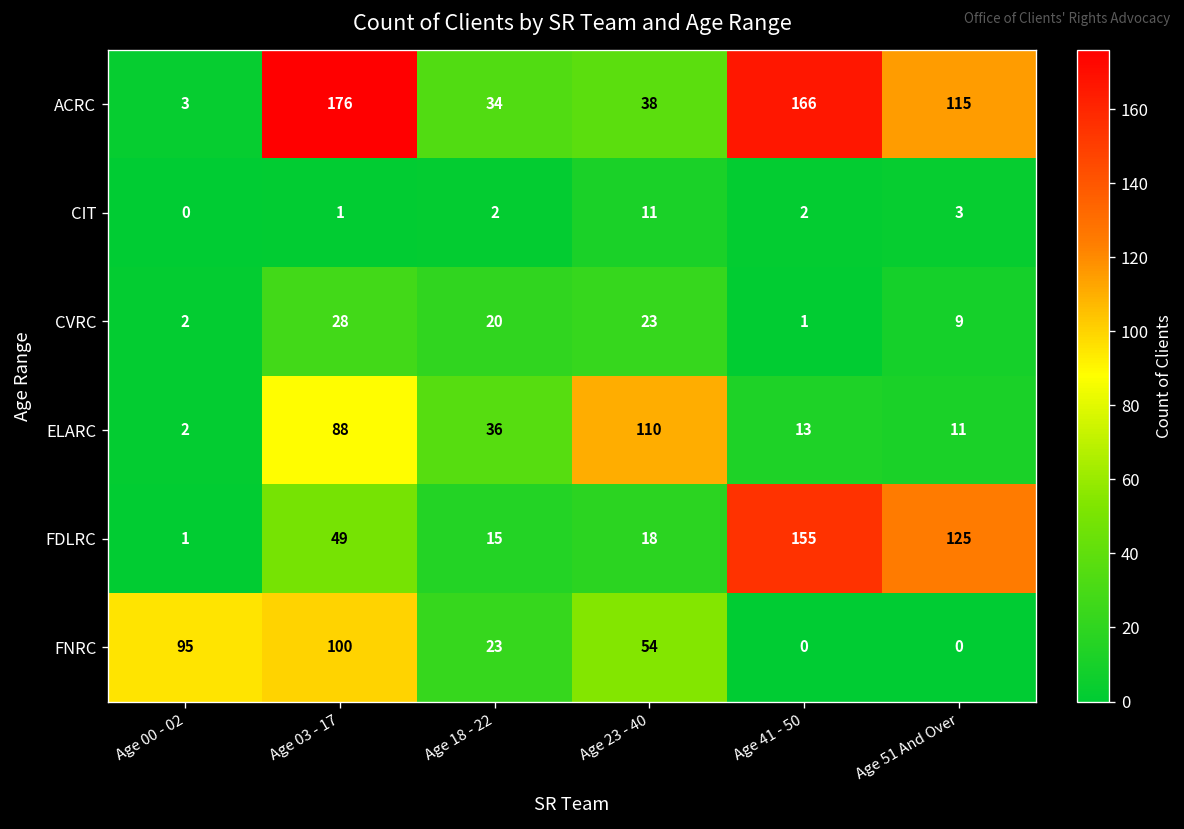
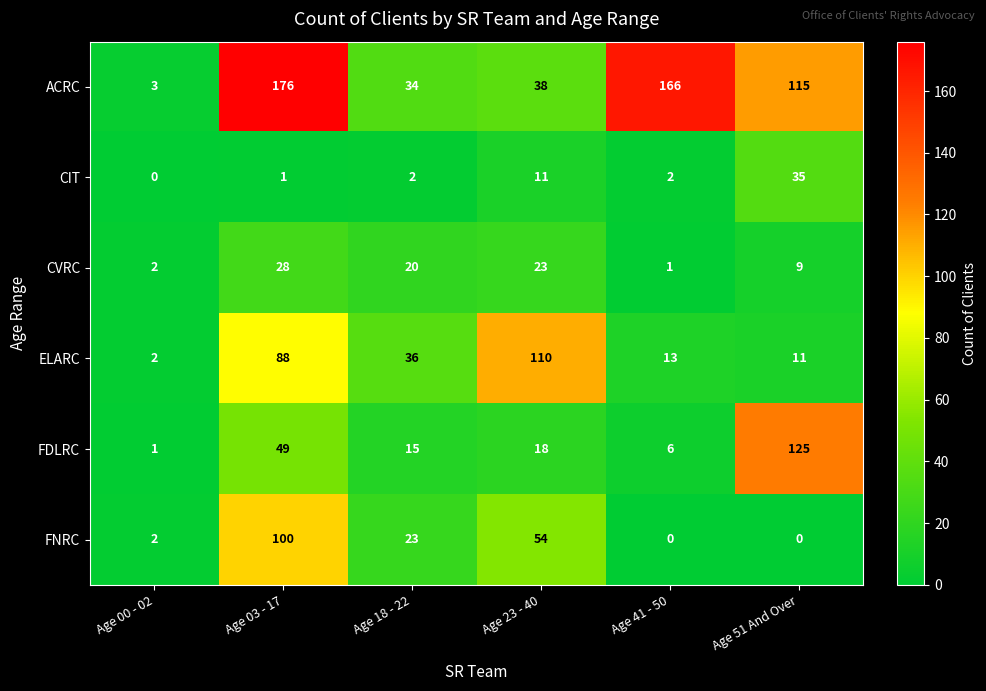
CIT, Age 51 And Over: 3 -> 35
FDLRC, Age 41 - 50: 155 -> 6
FNRC, Age 00 - 02: 95 -> 2
